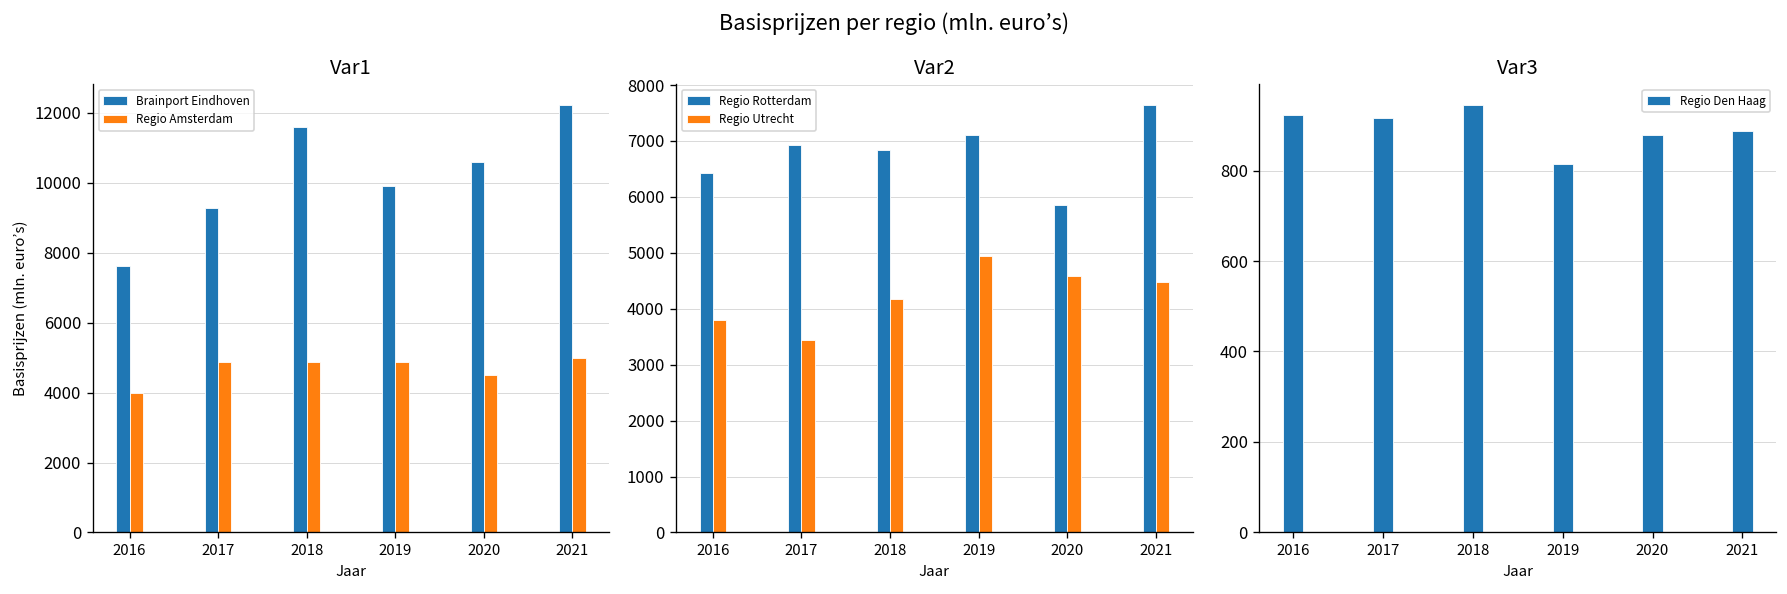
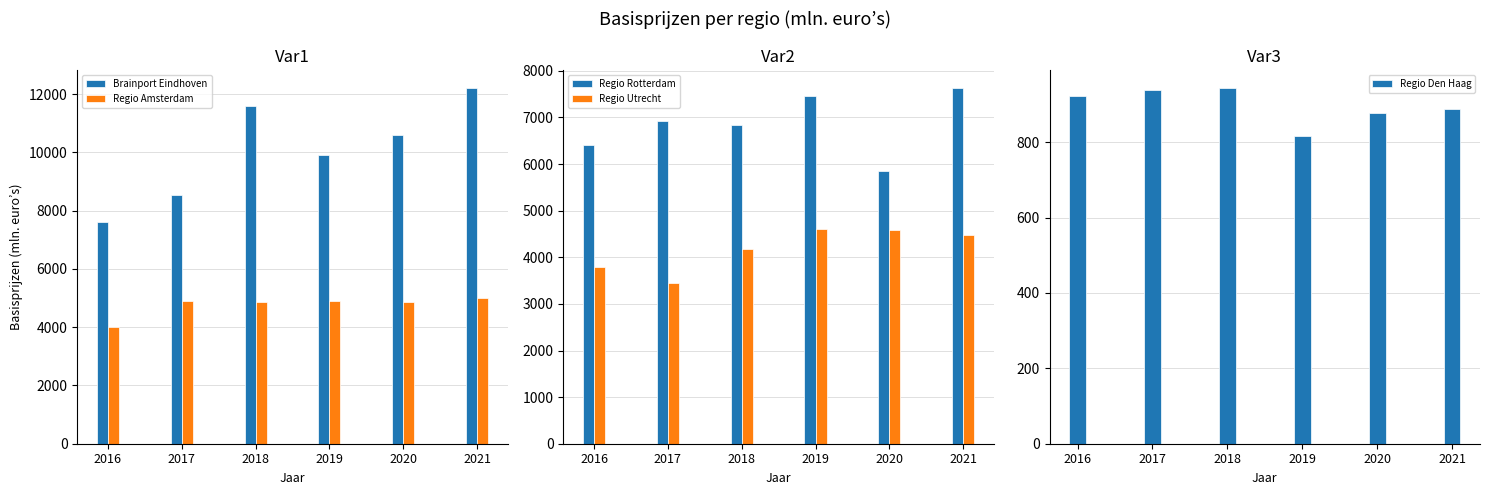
Var1, Brainport Eindhoven, 2017: 9300 -> 8500
Var1, Regio Amsterdam, 2020: 4500 -> 4900
Var2, Regio Rotterdam, 2019: 7100 -> 7500
Var2, Regio Utrecht, 2019: 4900 -> 4600
Var3, 2017: 920 -> 940
